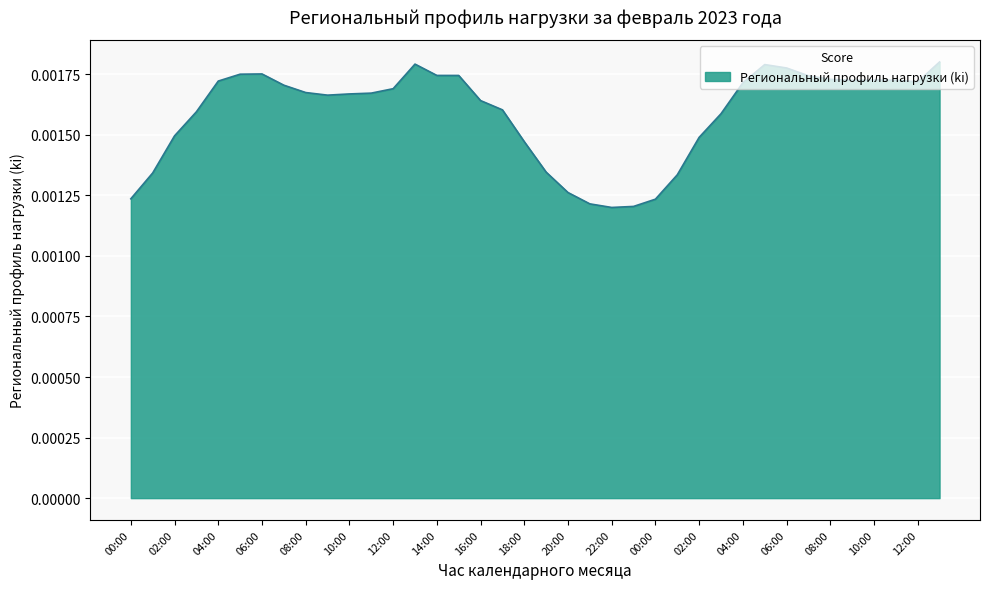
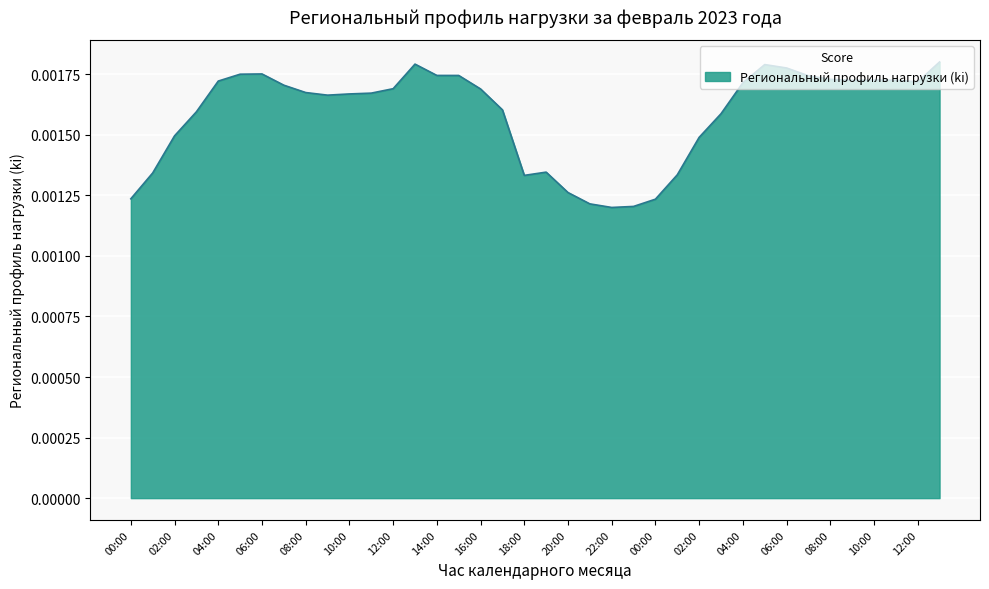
16:00: 0.00164 -> 0.00169
18:00: 0.00147 -> 0.00133
